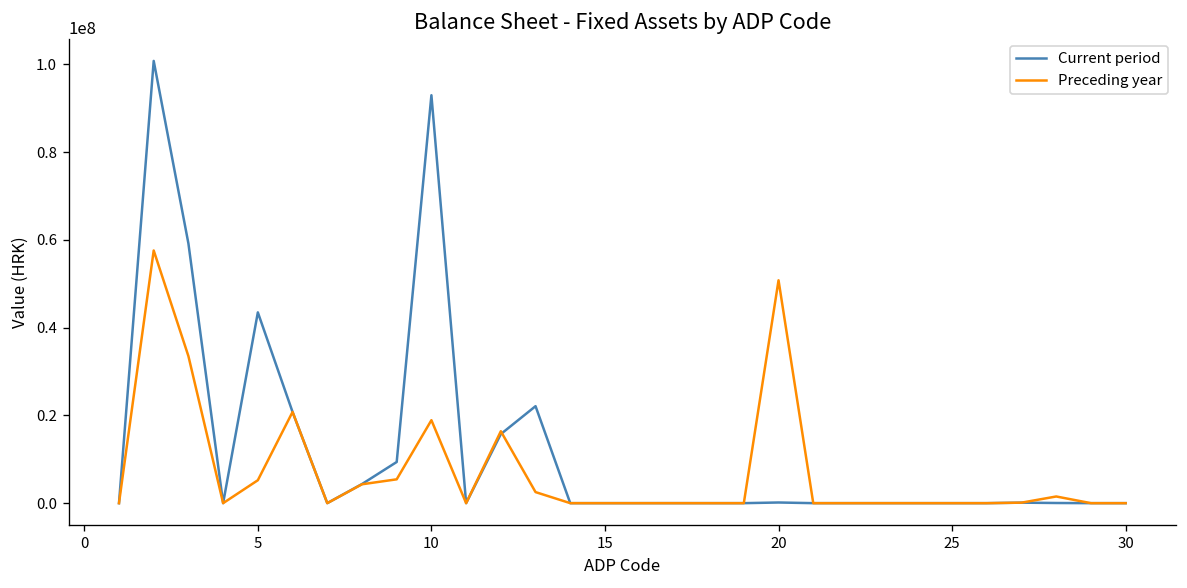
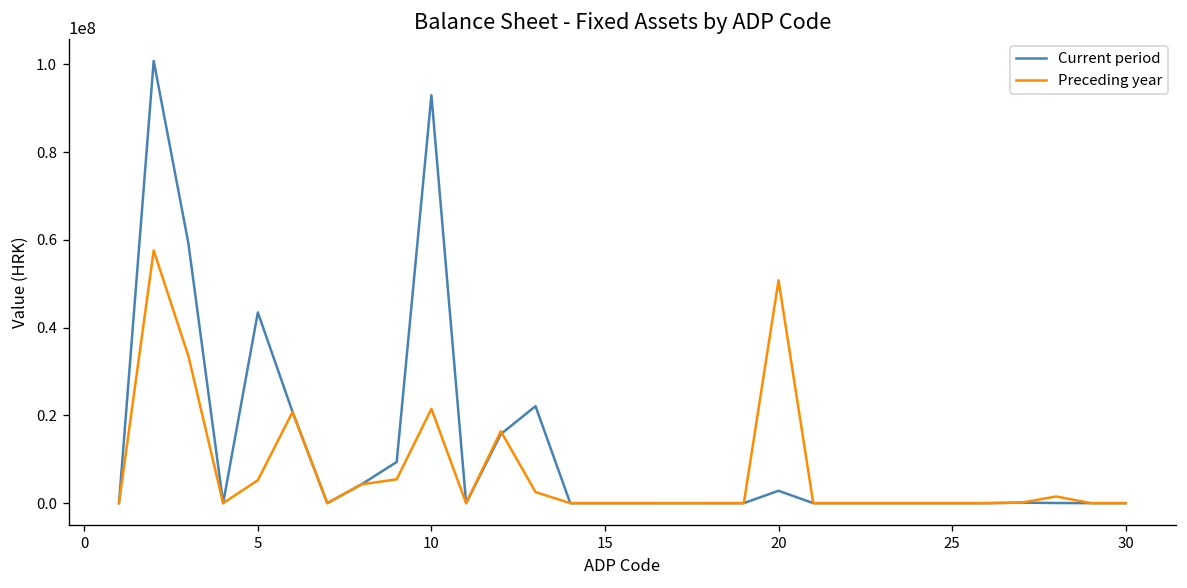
Preceding year, 10: 19000000 -> 21000000
Current period, 20: 0 -> 3000000
